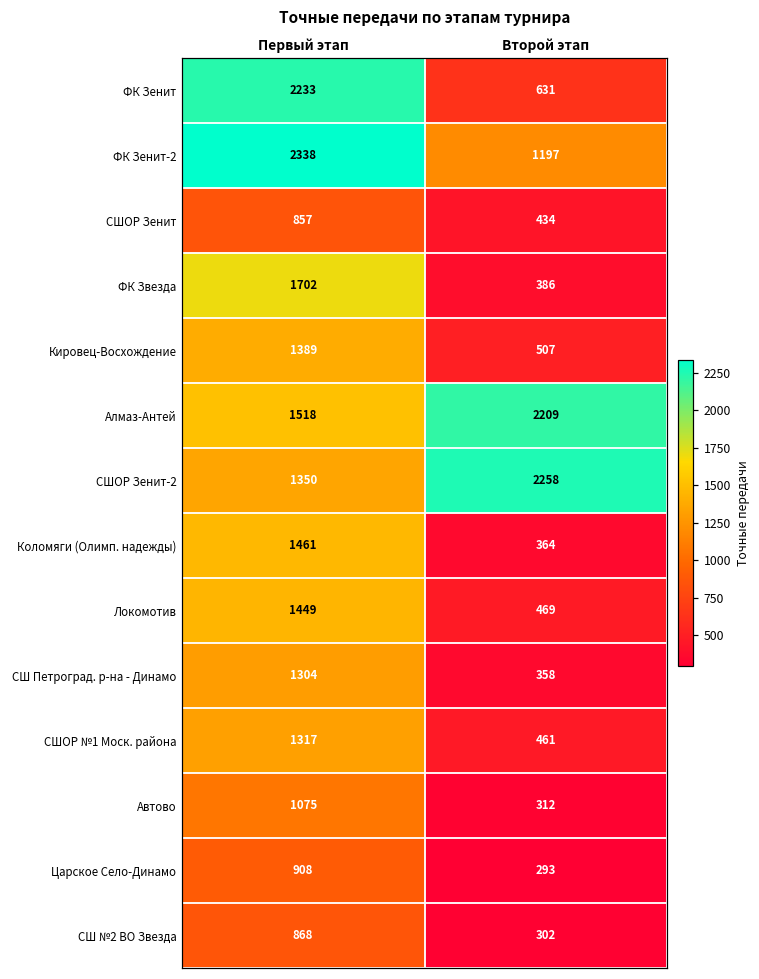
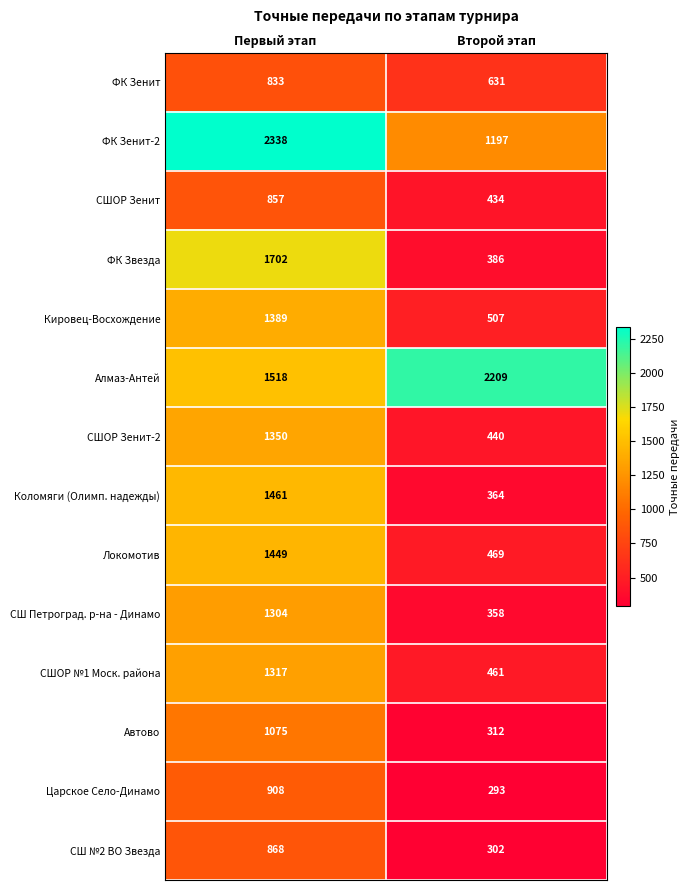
ФК Зенит, Первый этап: 2233 -> 833
СШОР Зенит-2, Второй этап: 2258 -> 440
